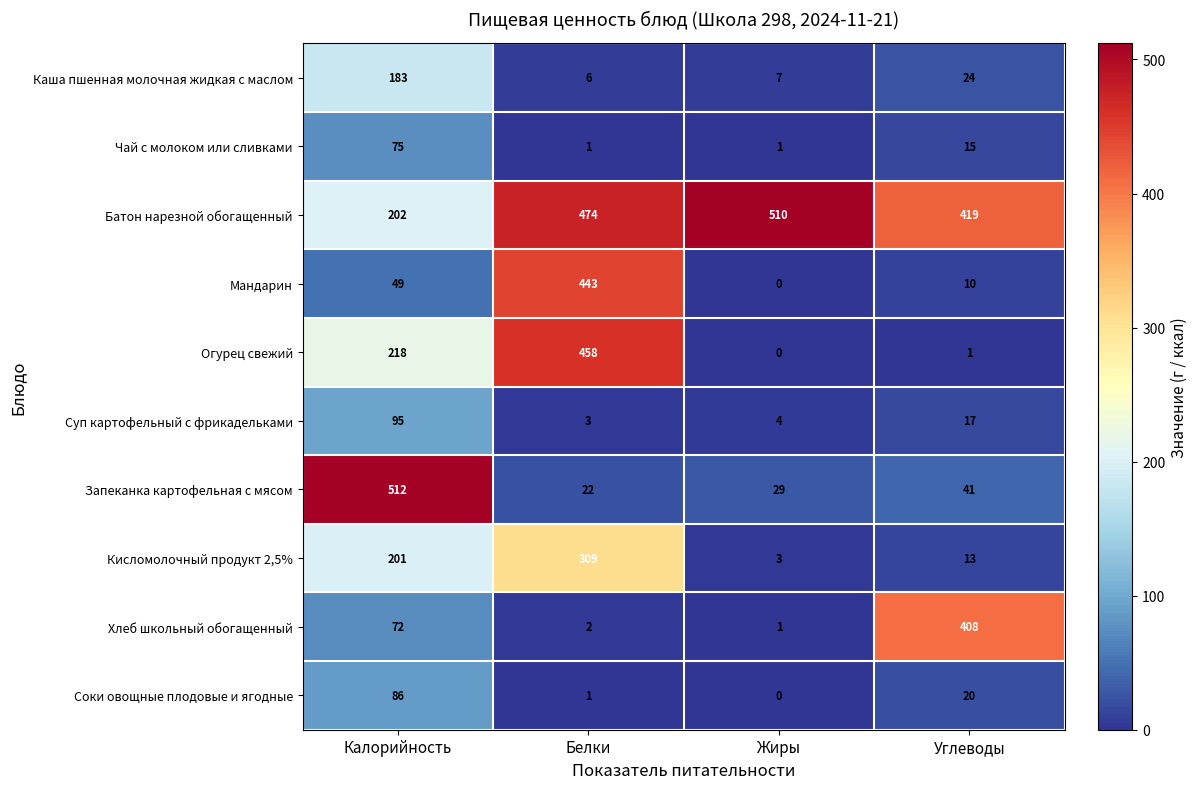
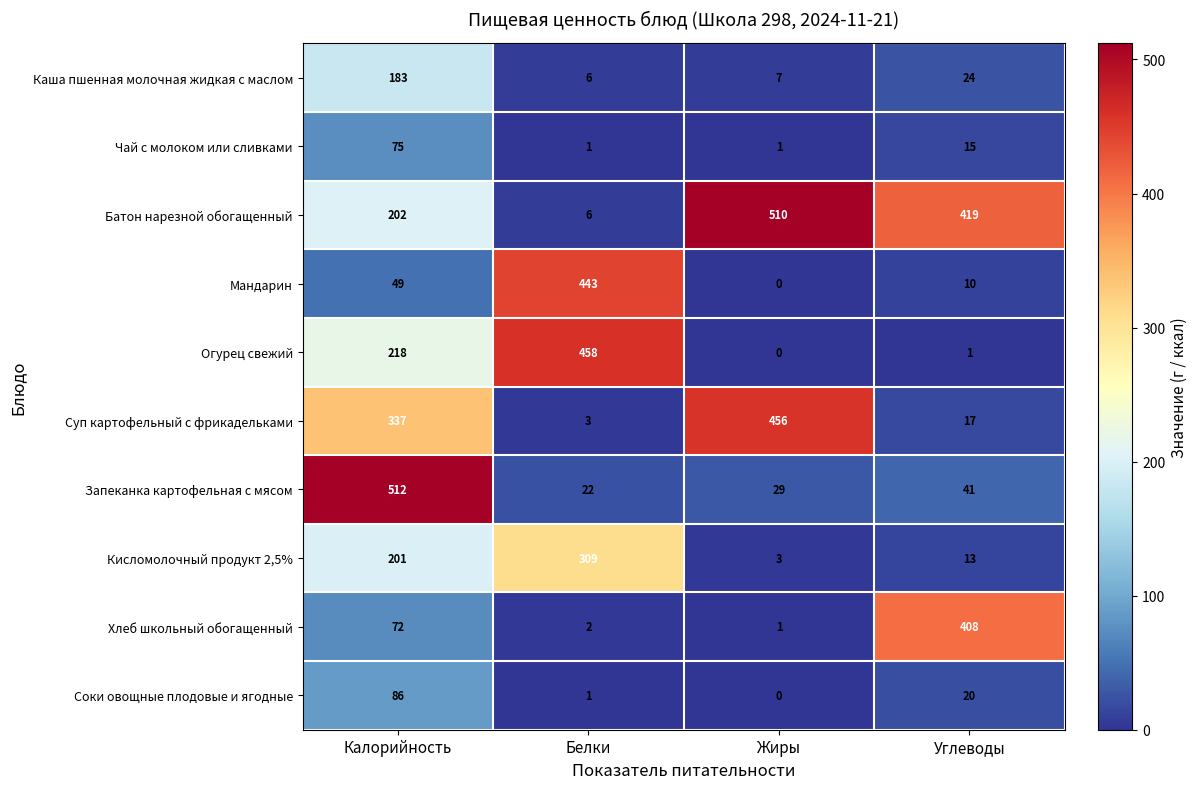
Батон нарезной обогащенный, Белки: 474 -> 6
Суп картофельный с фрикадельками, Калорийность: 95 -> 337
Суп картофельный с фрикадельками, Жиры: 4 -> 456
